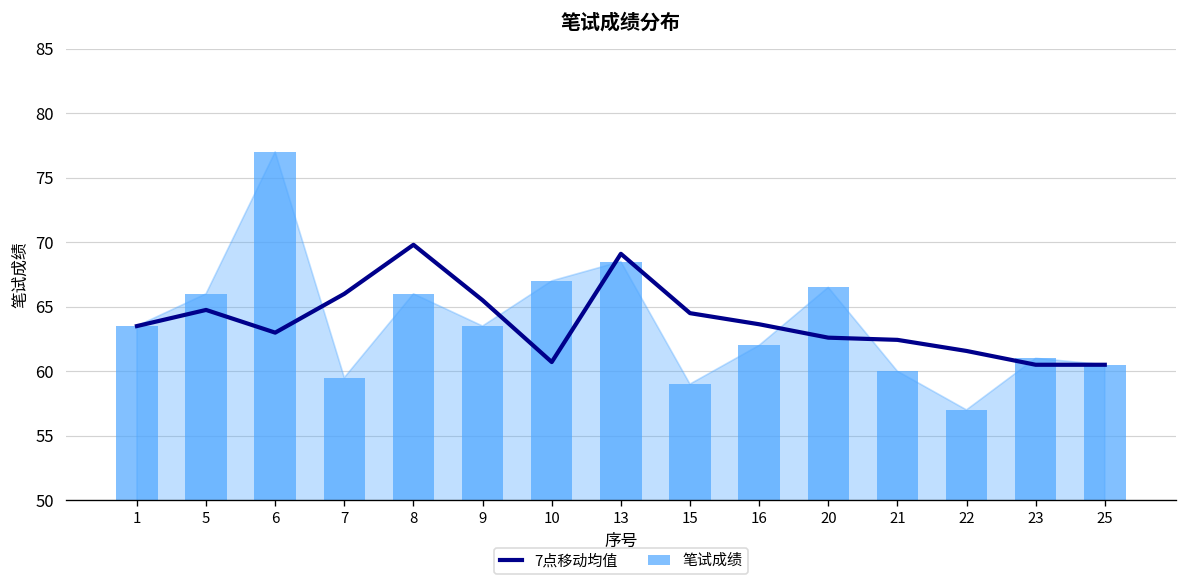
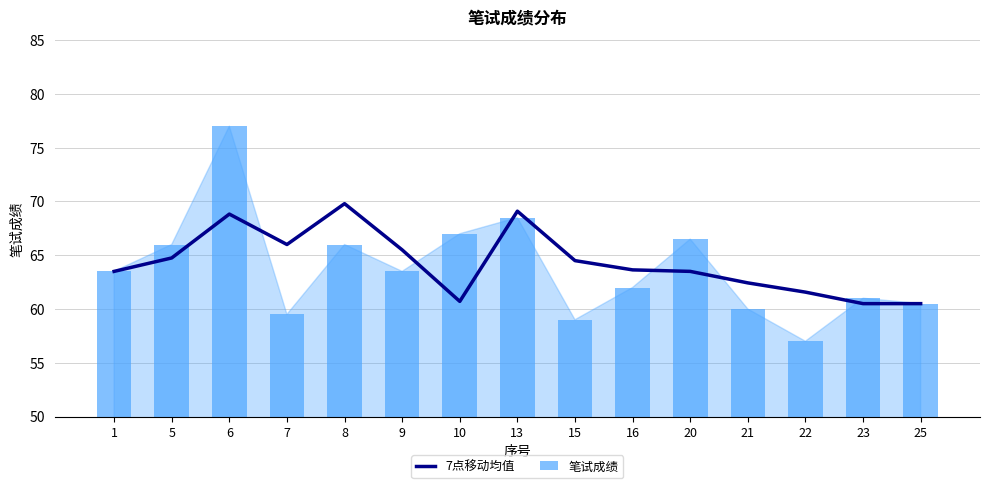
7点移动均值, 6: 63.0 -> 68.8
7点移动均值, 20: 62.6 -> 63.5
